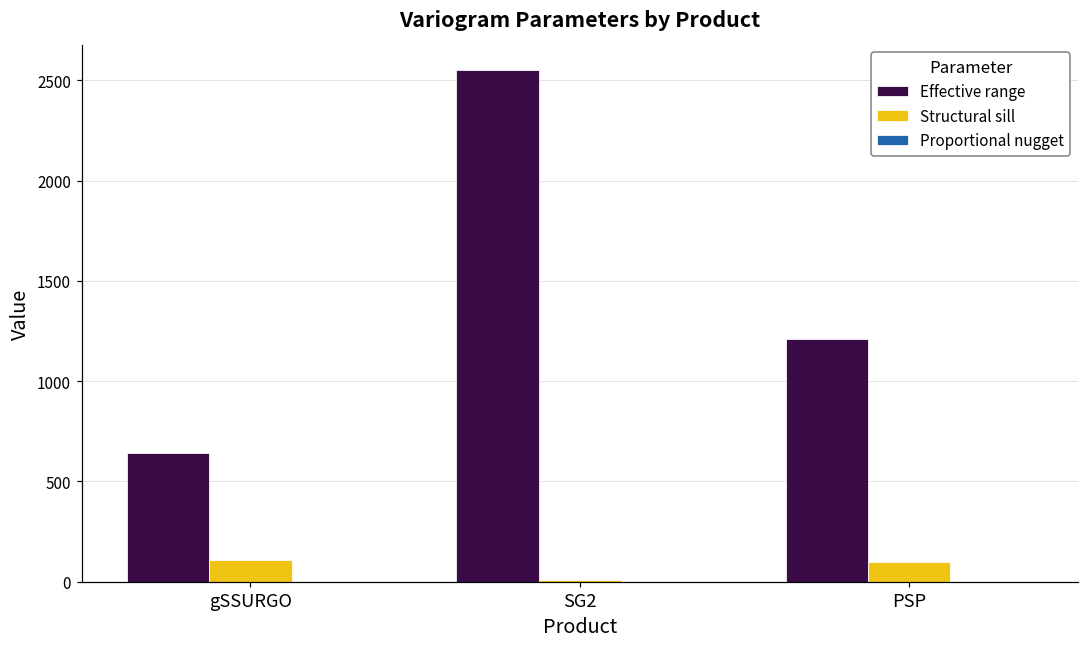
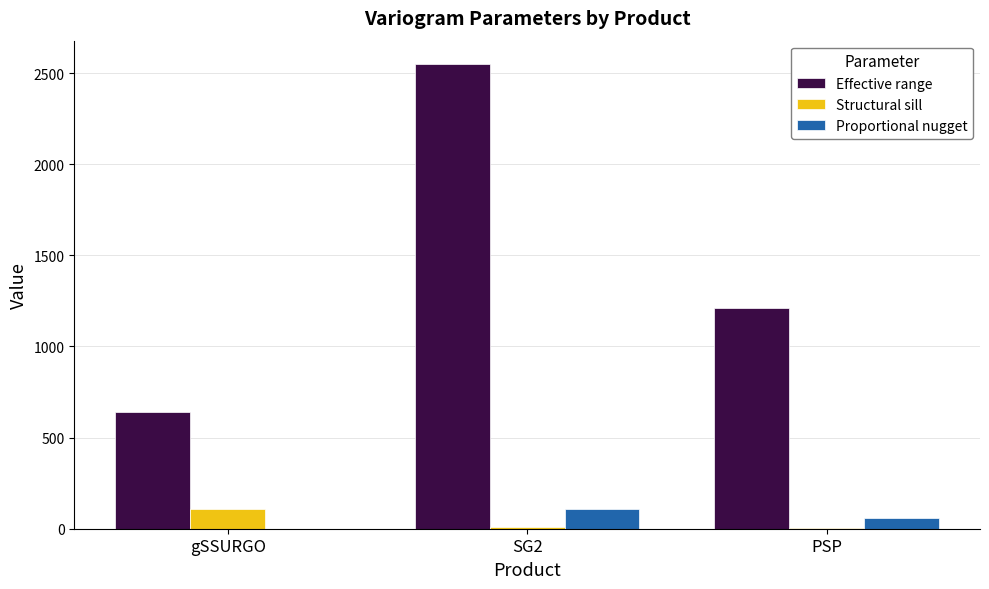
Proportional nugget, SG2: 0 -> 110
Structural sill, PSP: 100 -> 10
Proportional nugget, PSP: 0 -> 60
